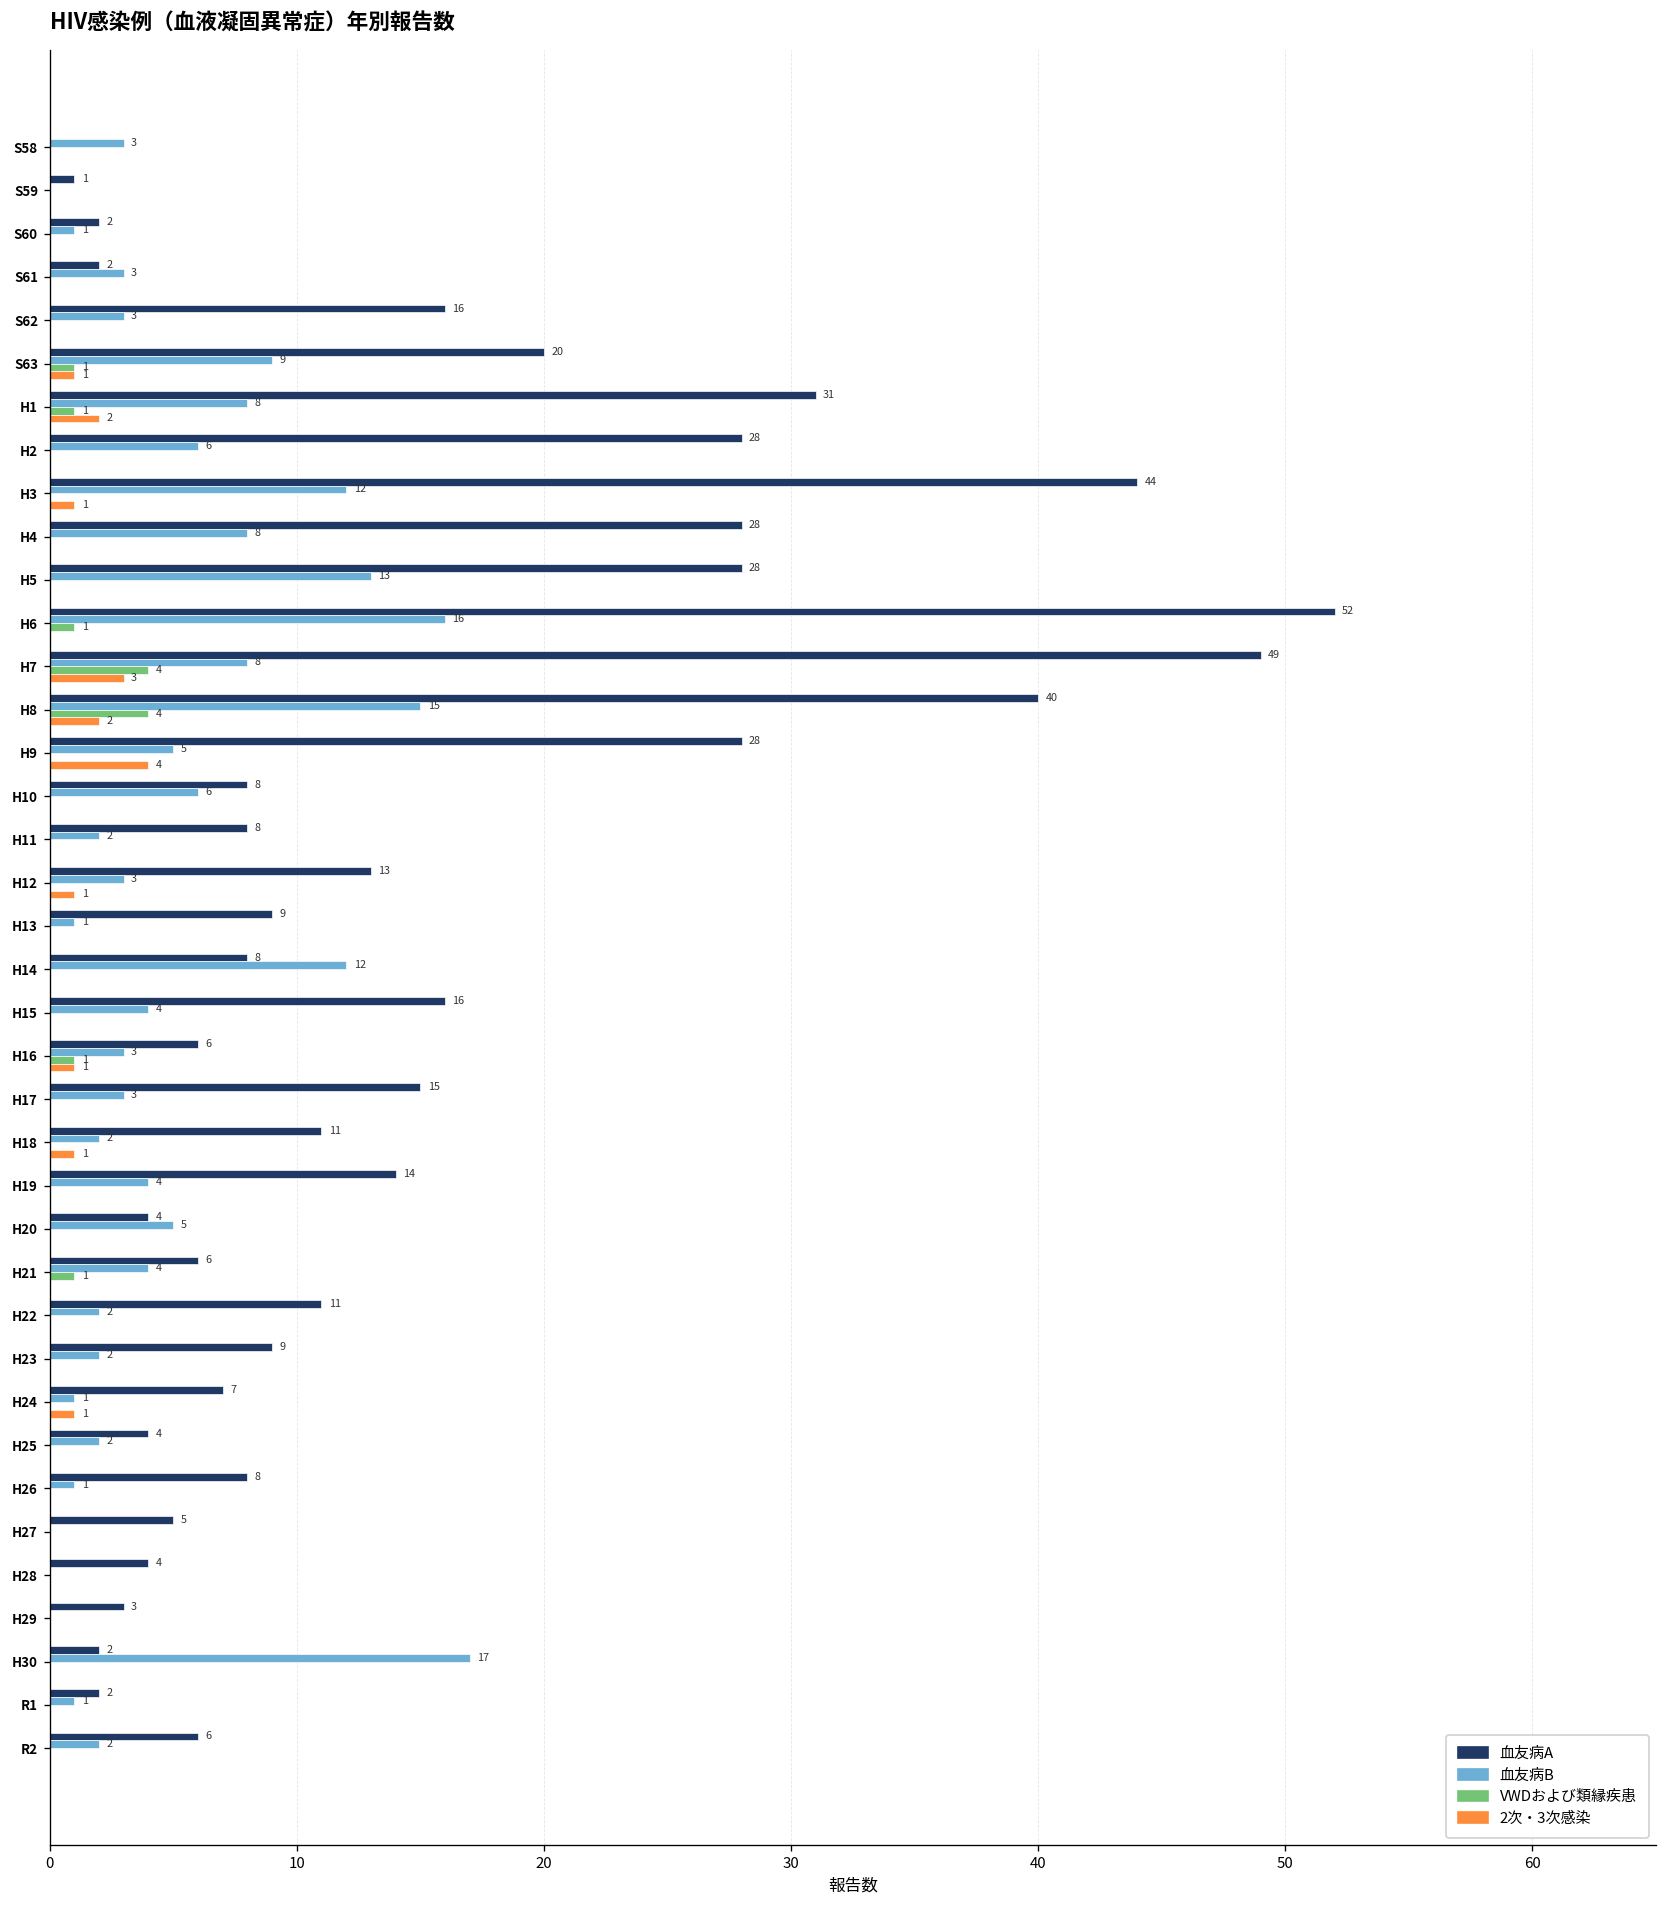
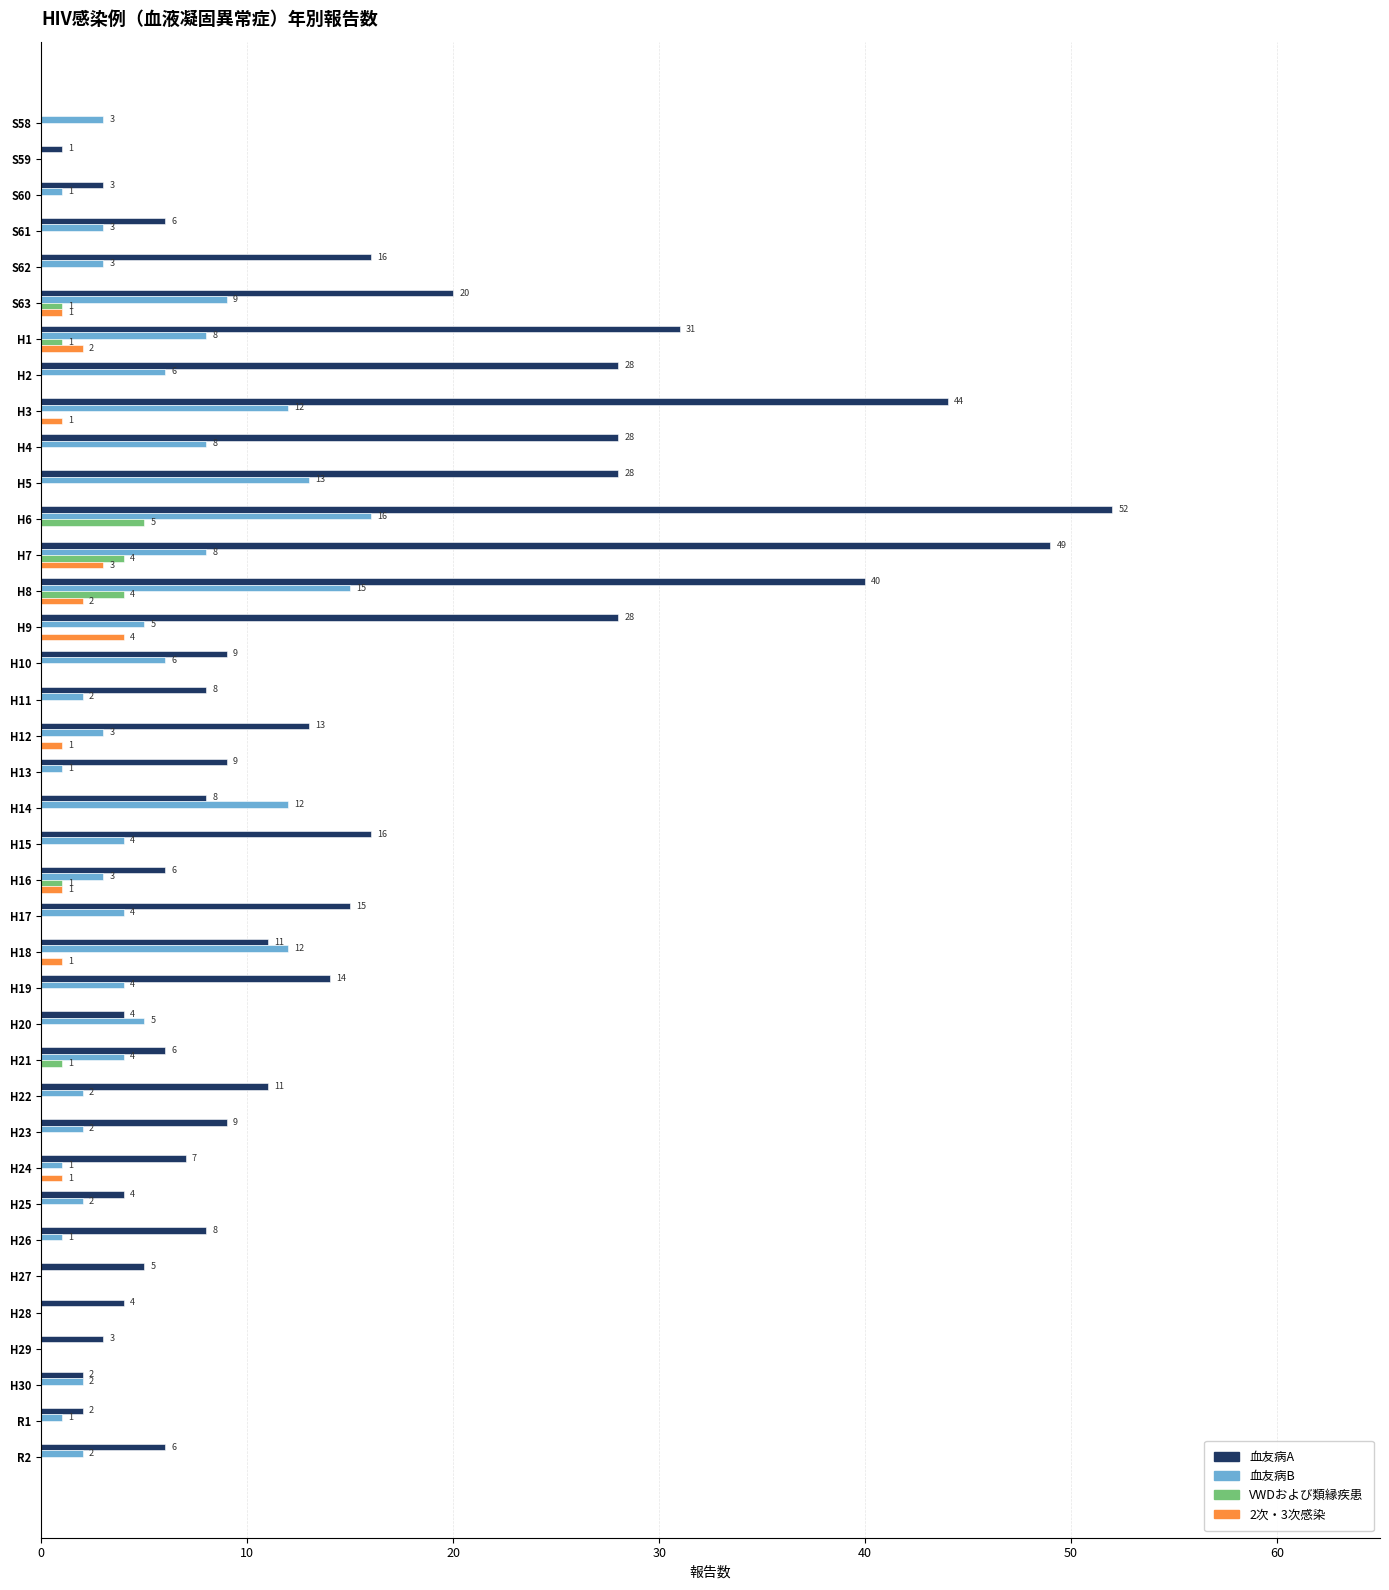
血友病A, S60: 2 -> 3
血友病A, S61: 2 -> 6
VWDおよび類縁疾患, H6: 1 -> 5
血友病A, H10: 8 -> 9
血友病B, H17: 3 -> 4
血友病B, H18: 2 -> 12
血友病B, H30: 17 -> 2
